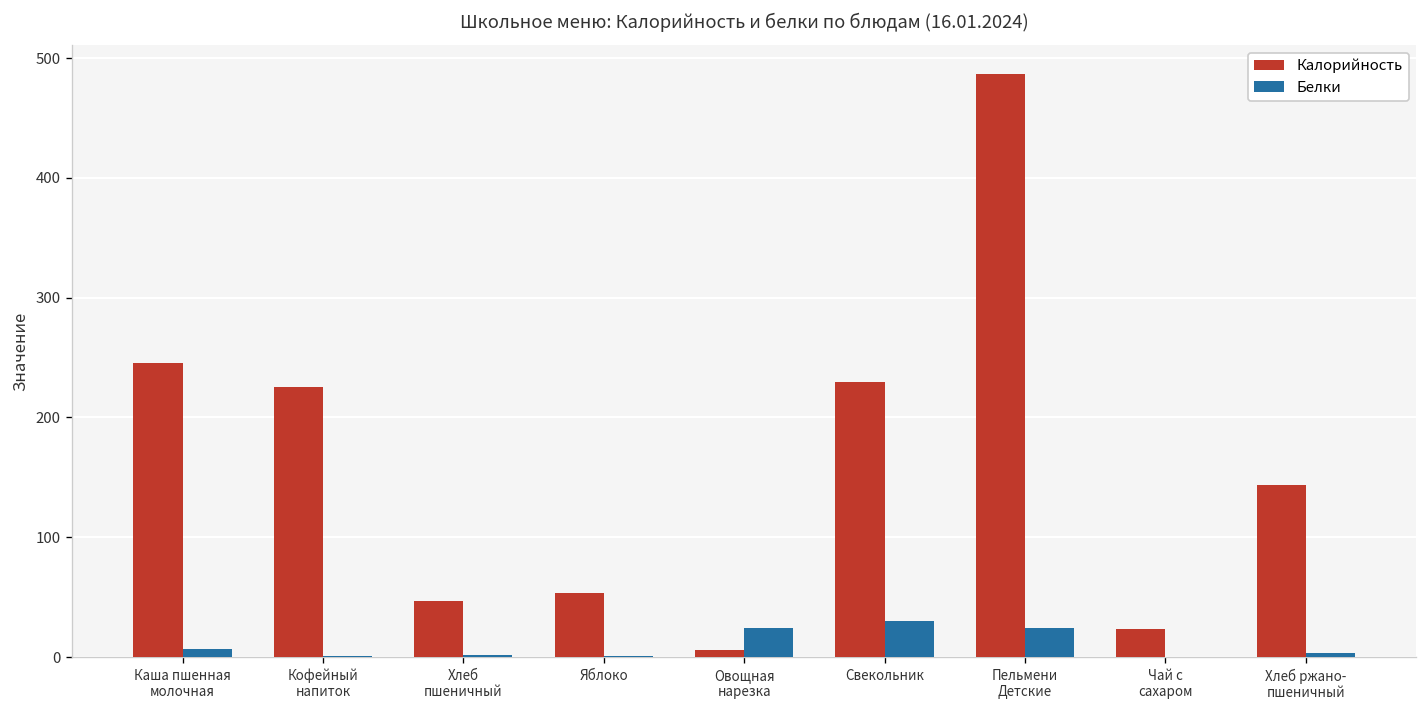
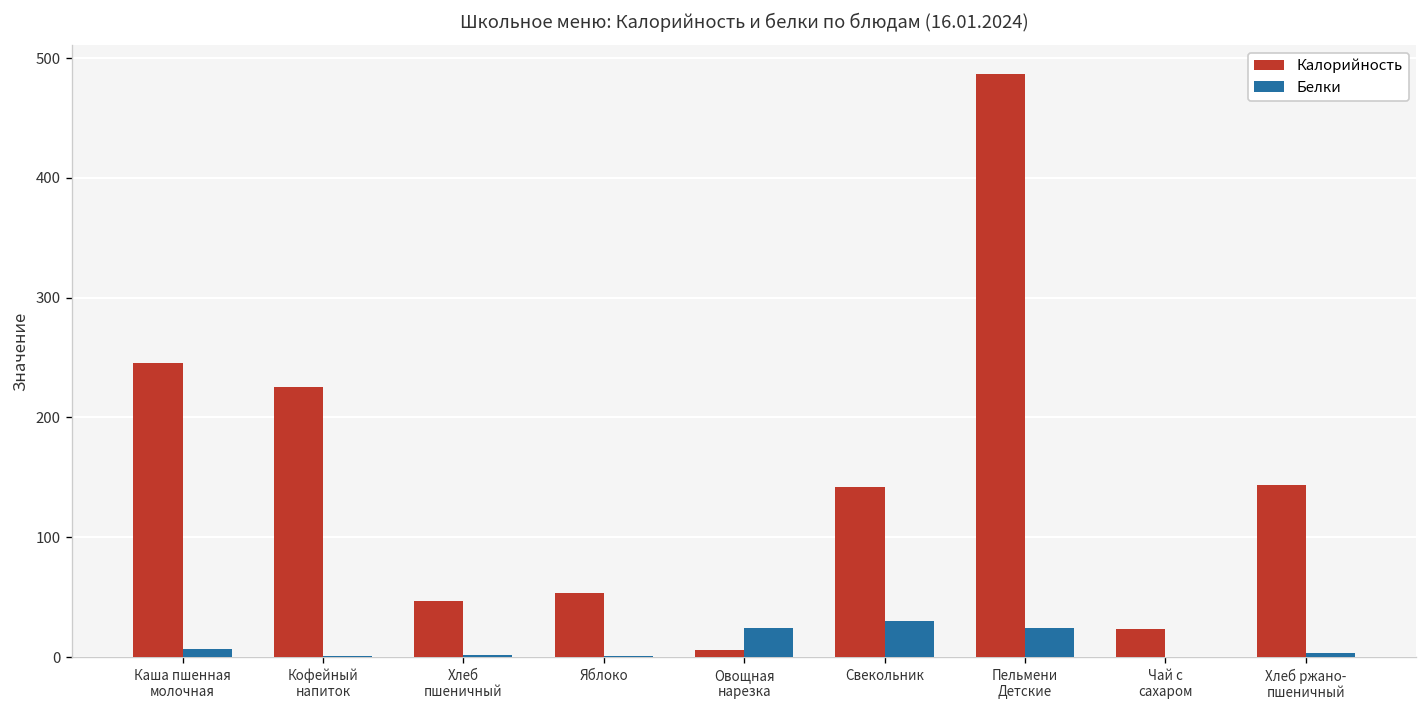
Калорийность, Свекольник: 230 -> 140
